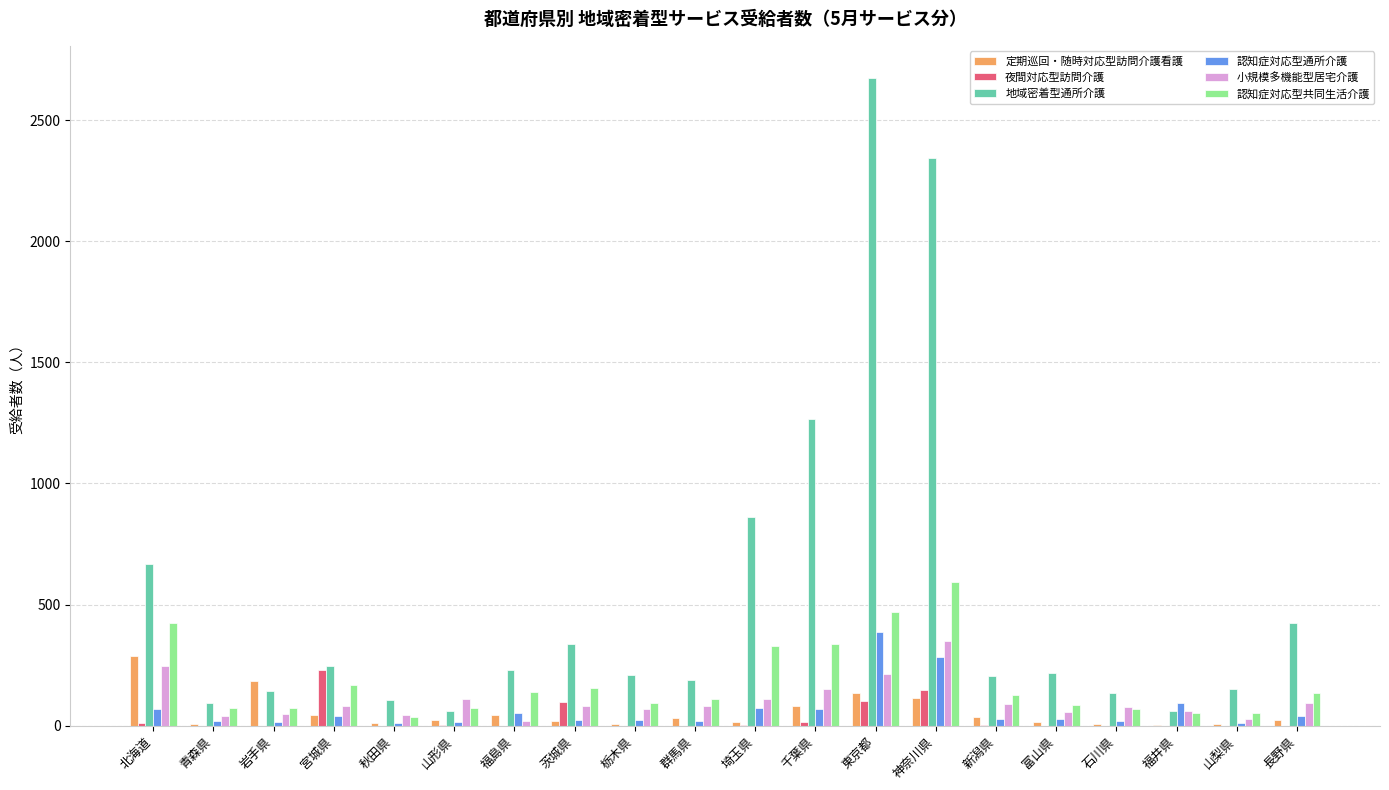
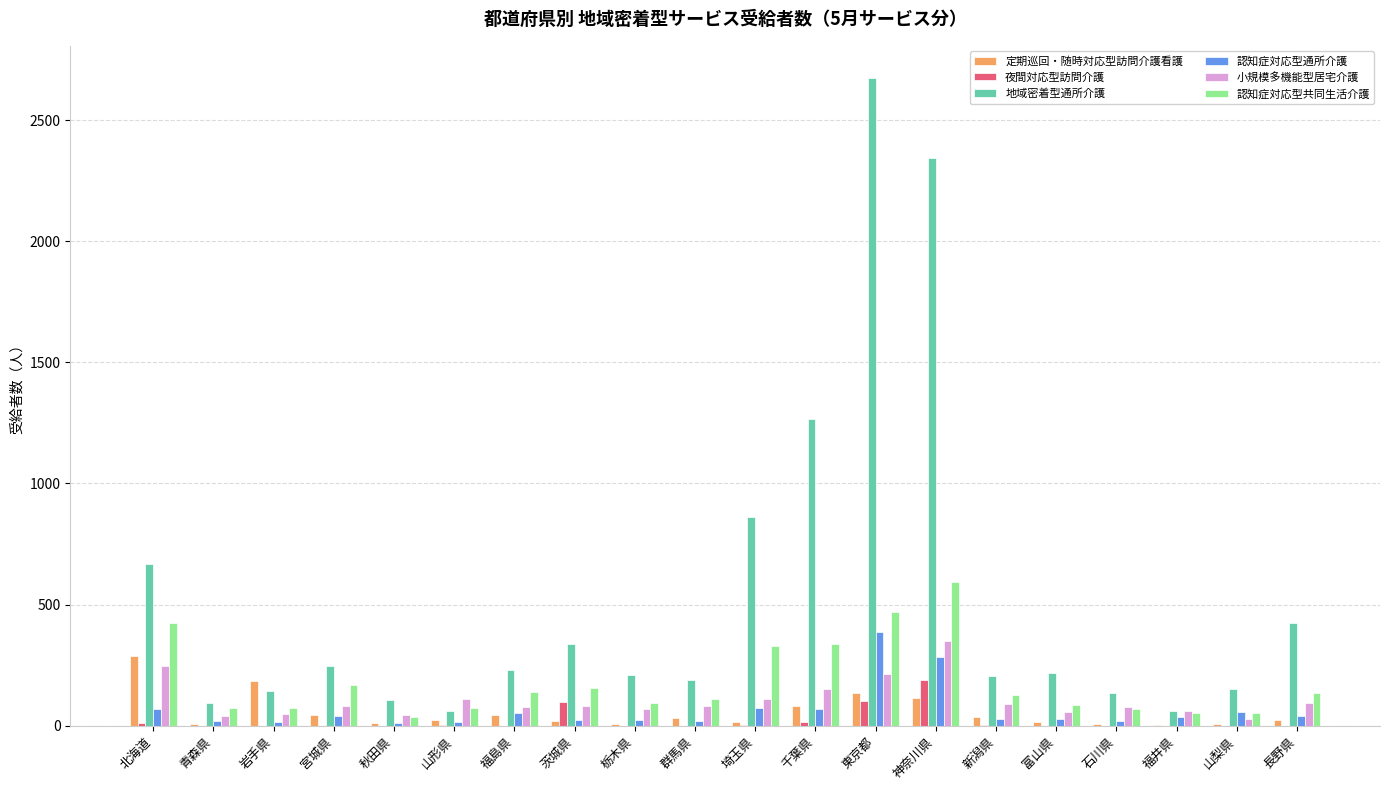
夜間対応型訪問介護, 宮城県: 230 -> 0
小規模多機能型居宅介護, 福島県: 20 -> 80
夜間対応型訪問介護, 神奈川県: 150 -> 190
認知症対応型通所介護, 福井県: 90 -> 30
認知症対応型通所介護, 山梨県: 10 -> 60
